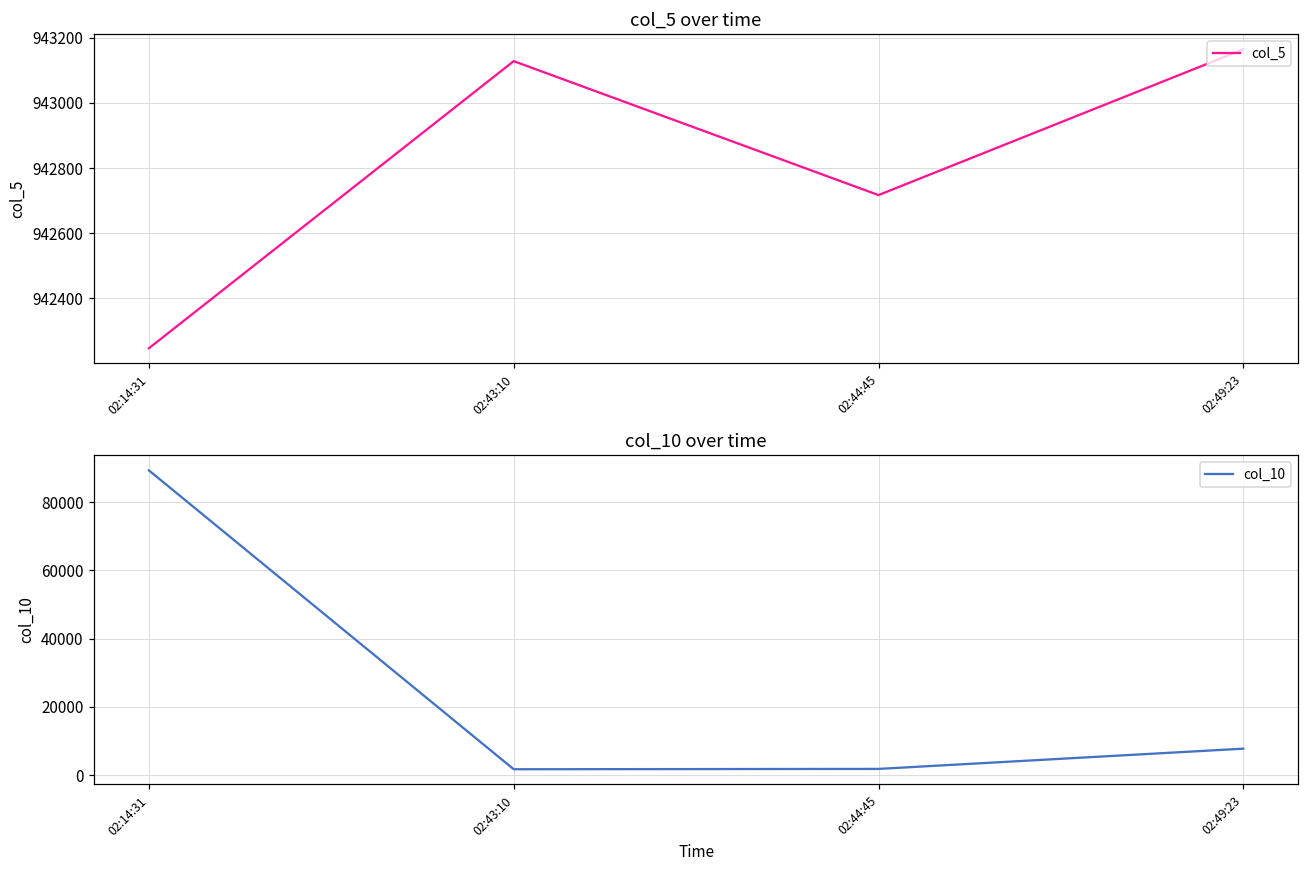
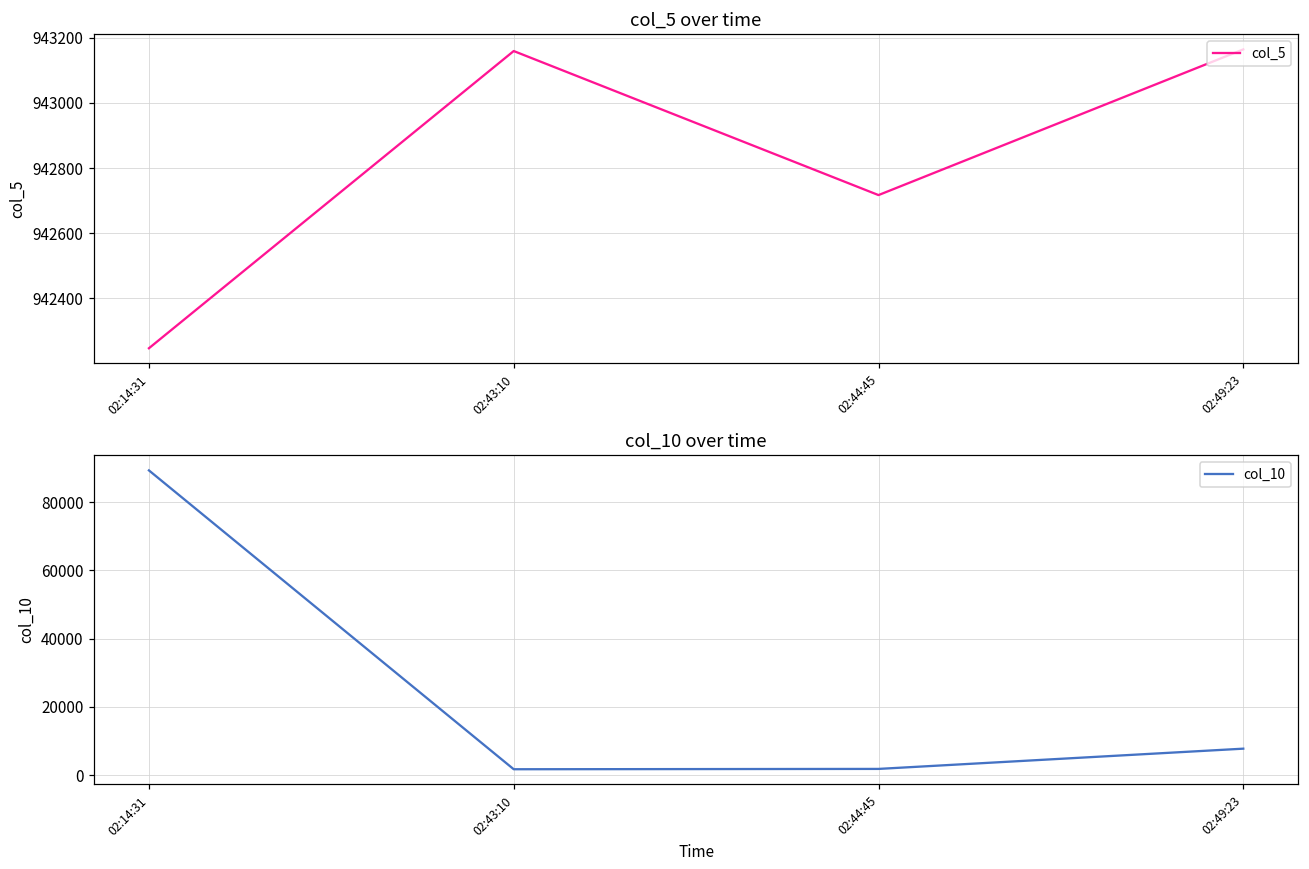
col_5 over time, 02:43:10: 943130 -> 943160
